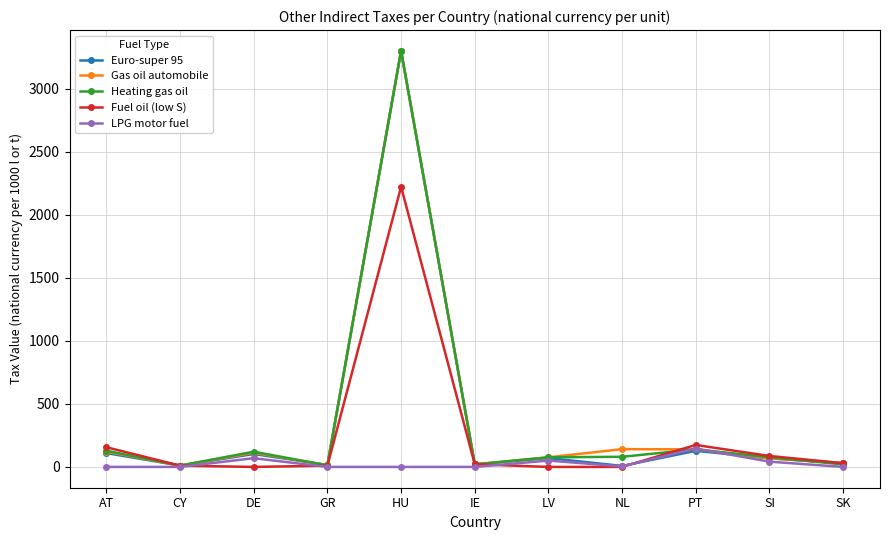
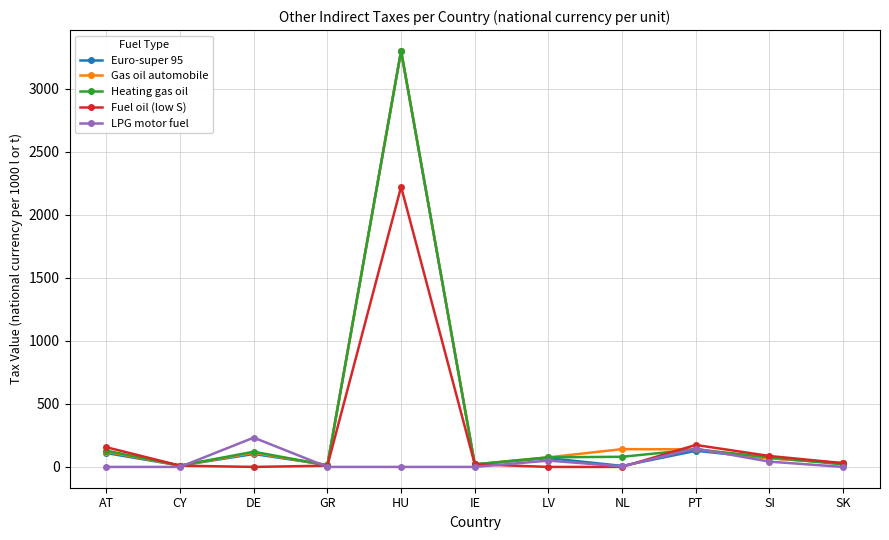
LPG motor fuel, DE: 70 -> 230
